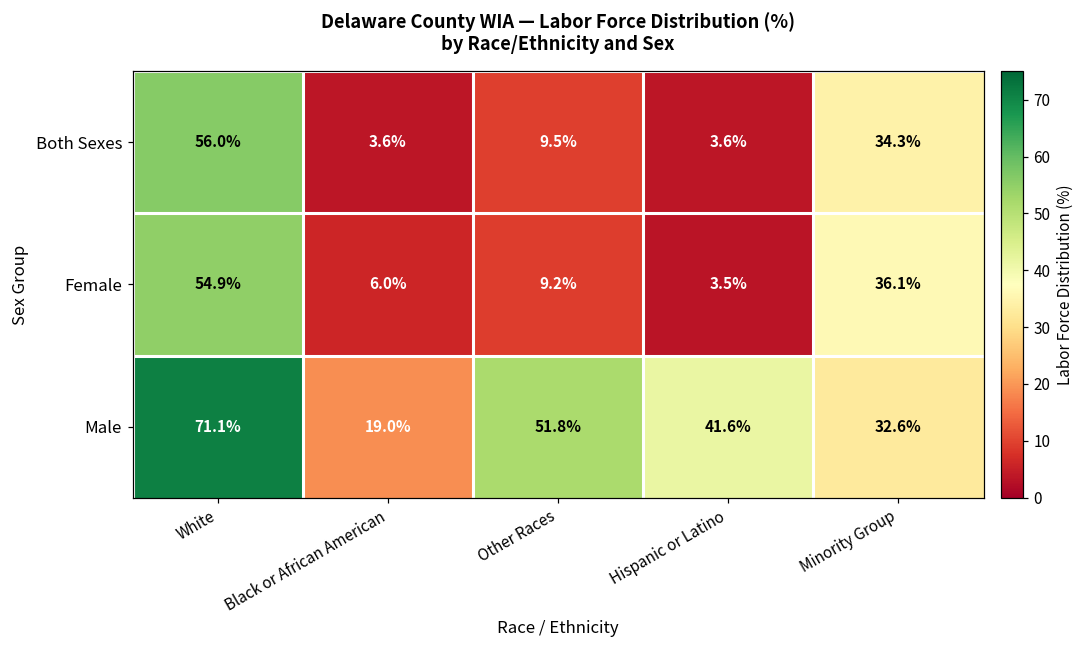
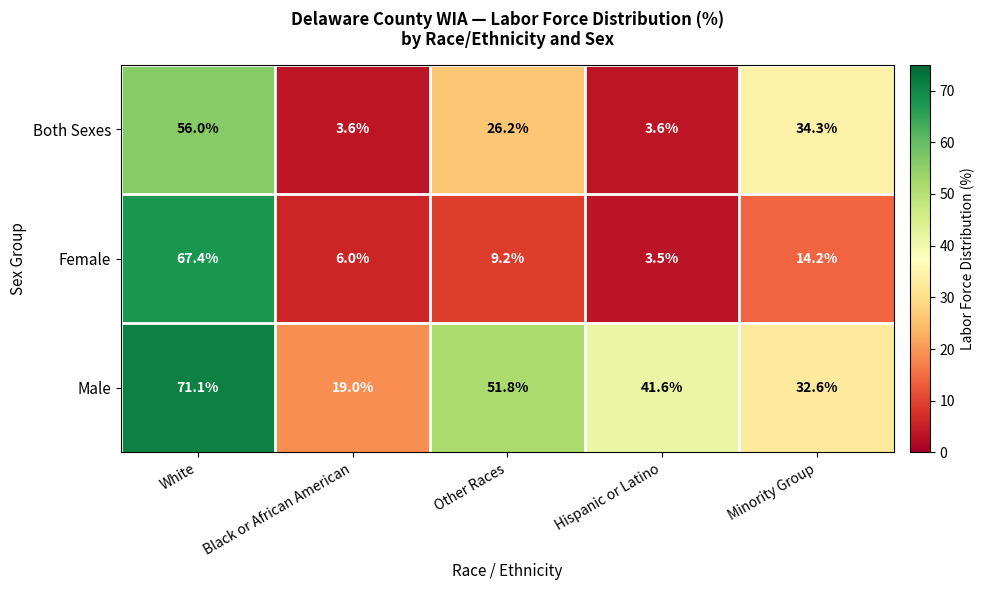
Both Sexes, Other Races: 9.5% -> 26.2%
Female, White: 54.9% -> 67.4%
Female, Minority Group: 36.1% -> 14.2%
